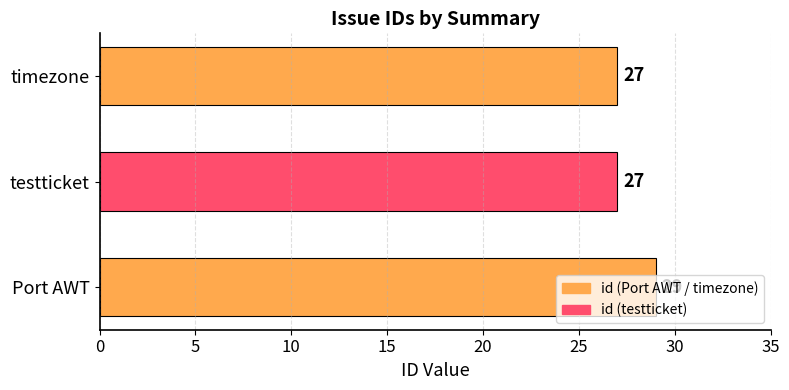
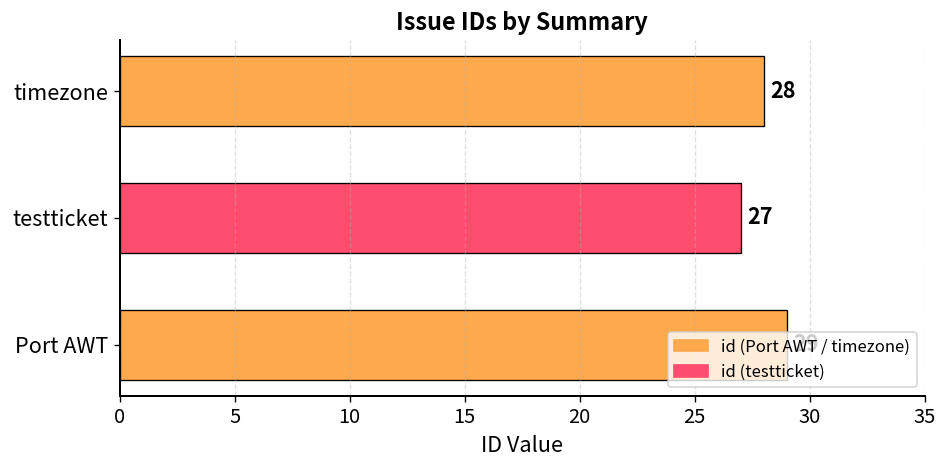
timezone: 27 -> 28
